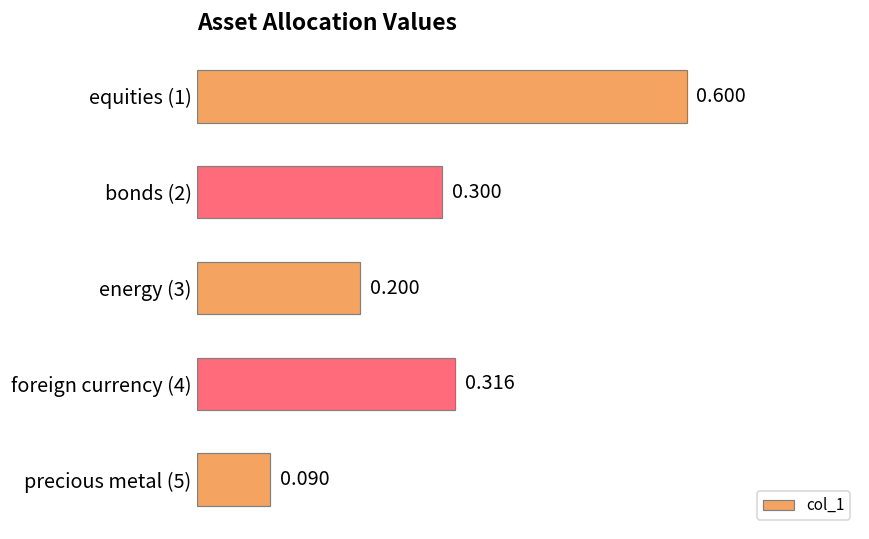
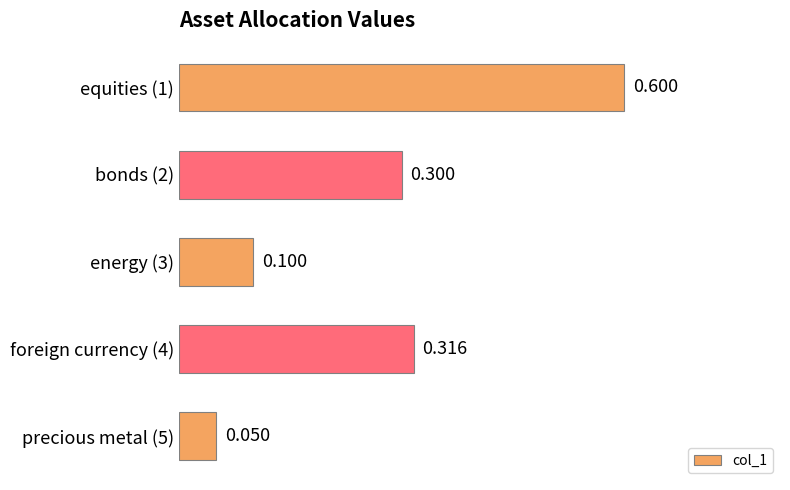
energy (3): 0.200 -> 0.100
precious metal (5): 0.090 -> 0.050
